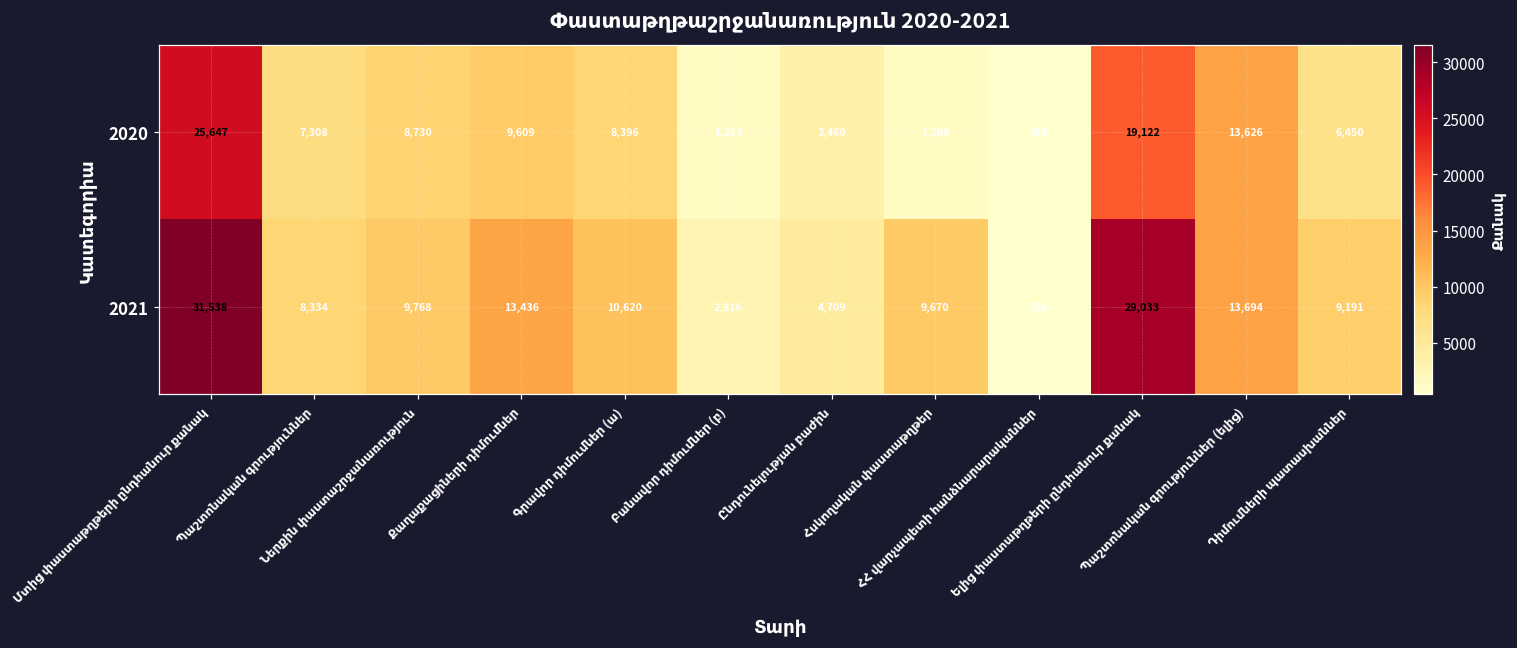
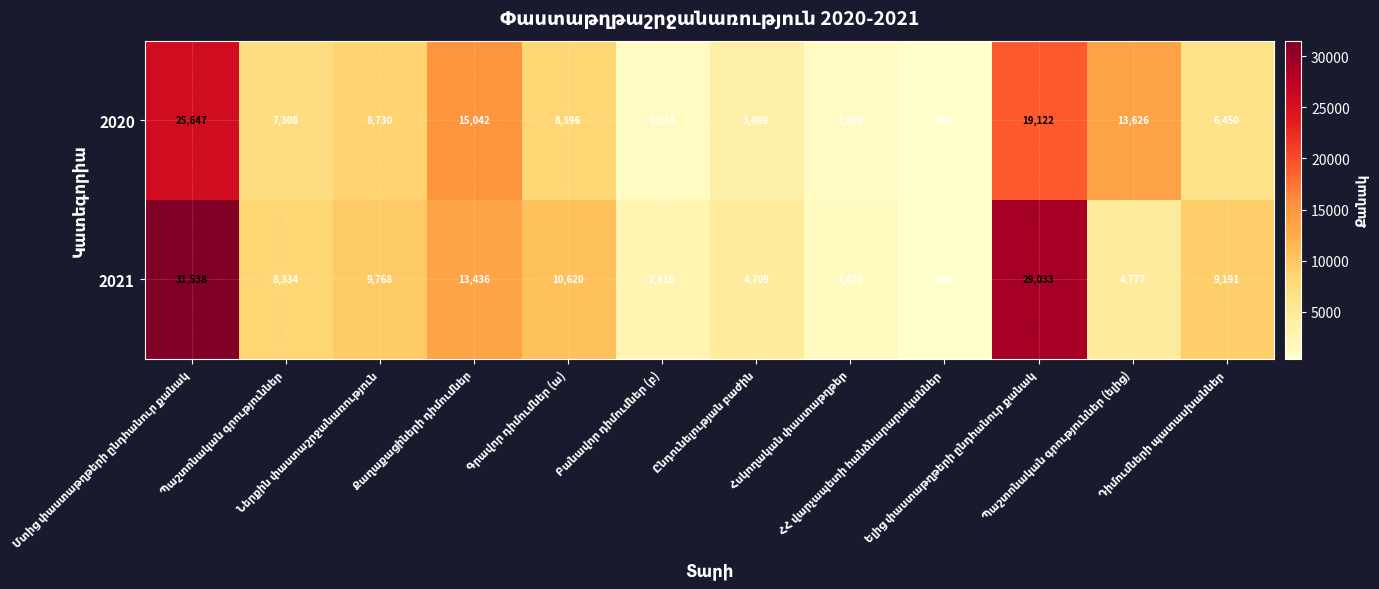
2020, Քաղաքացիների դիմումներ: 9,609 -> 15,042
2021, Հսկողական փաստաթղթեր: 9,670 -> 1,431
2021, Պաշտոնական գրություններ (ելից): 13,694 -> 4,777
